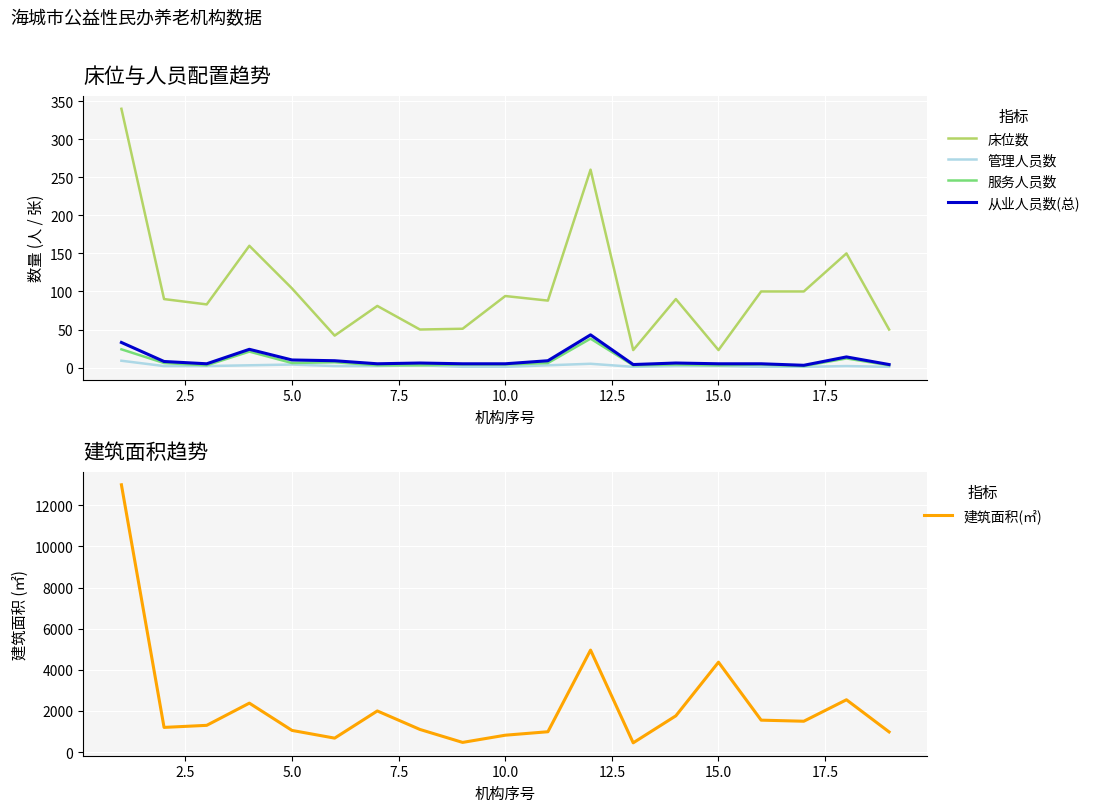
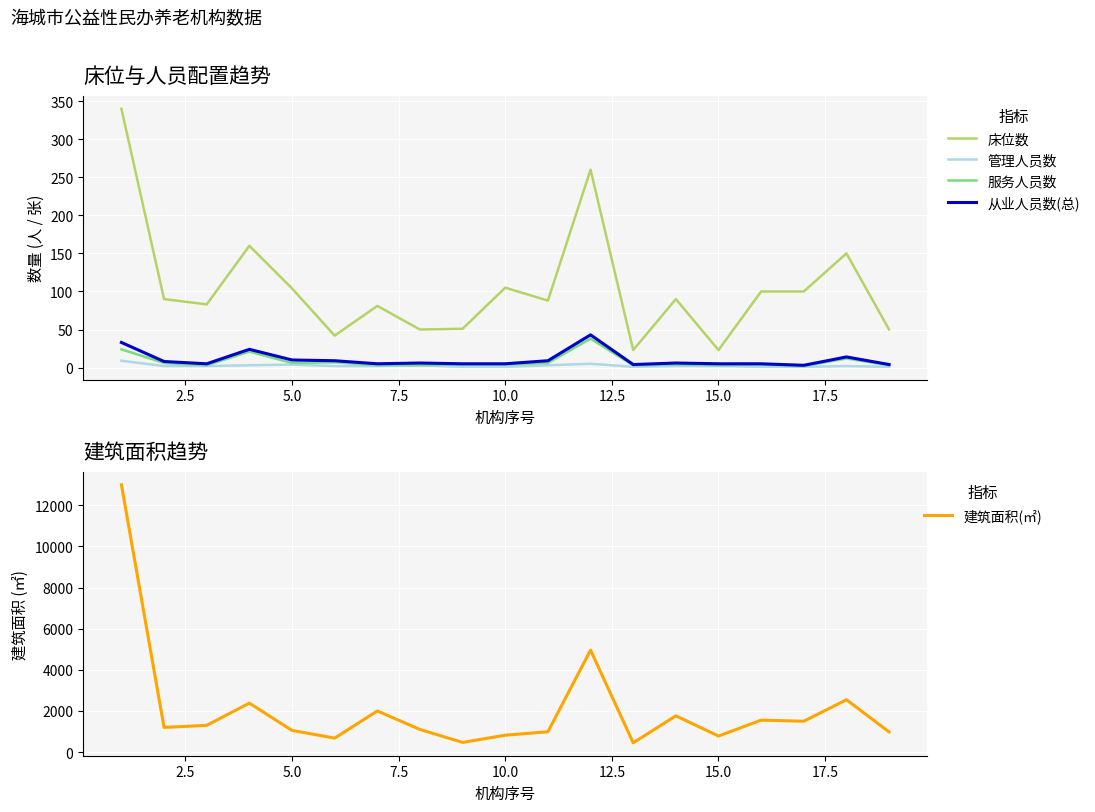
床位与人员配置趋势, 床位数, 10.0: 90 -> 110
建筑面积趋势, 15.0: 4400 -> 800
